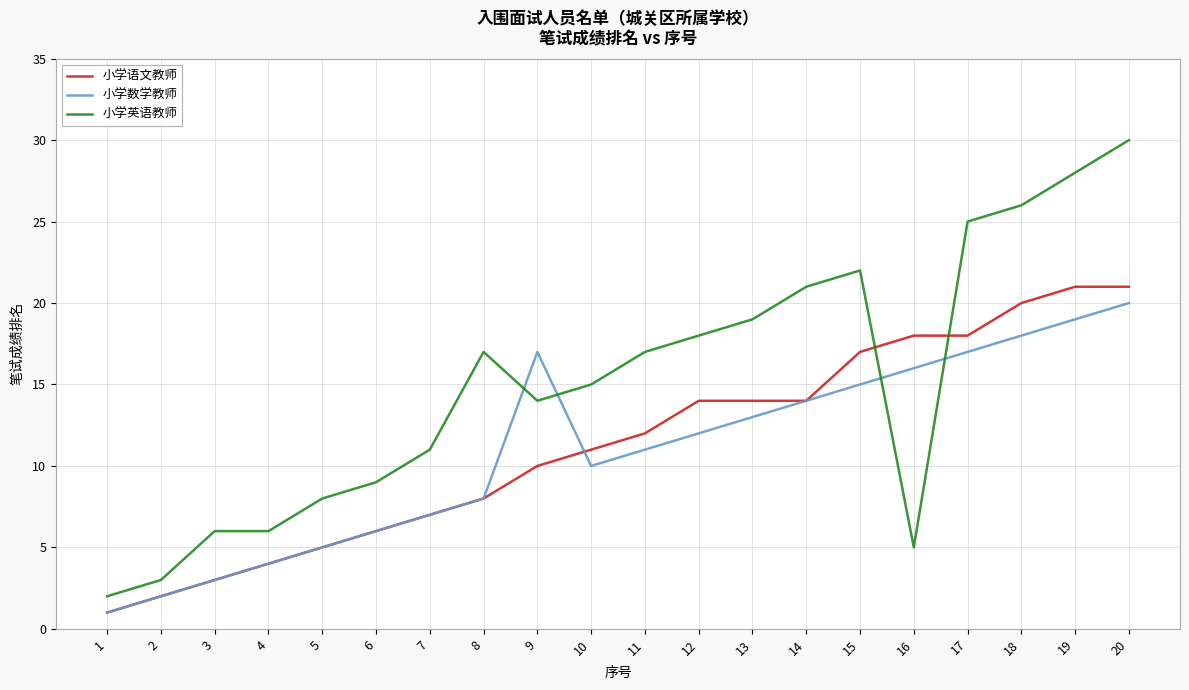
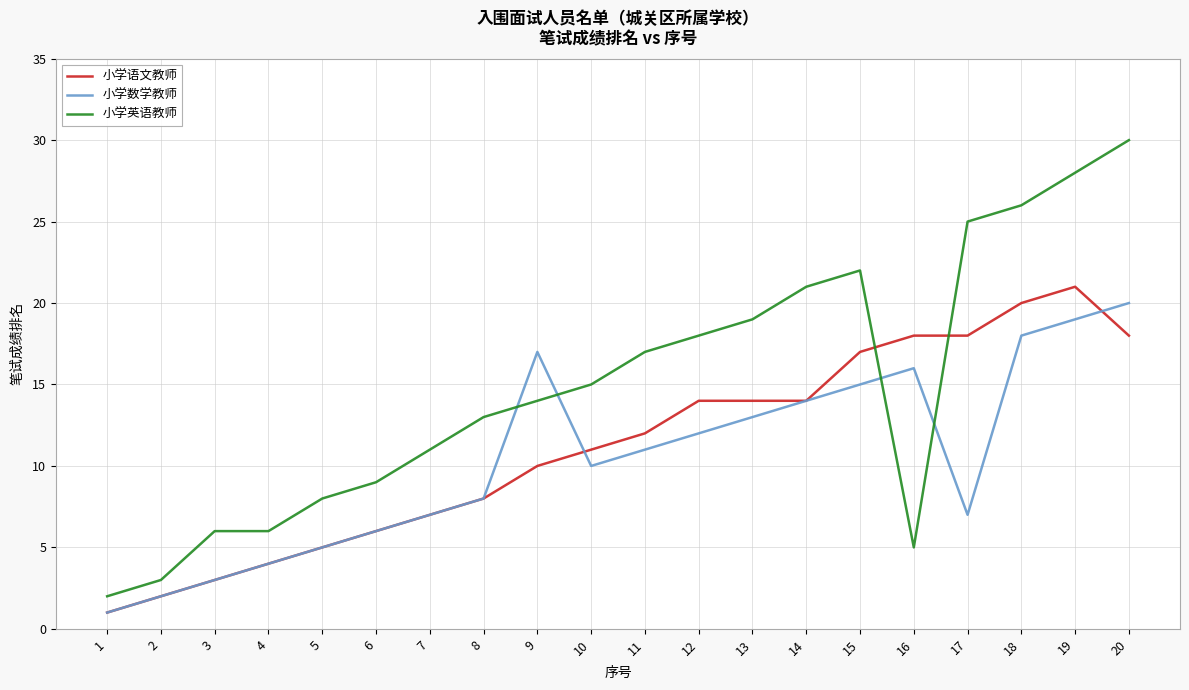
小学英语教师, 8: 17 -> 13
小学数学教师, 17: 17 -> 7
小学语文教师, 20: 21 -> 18
